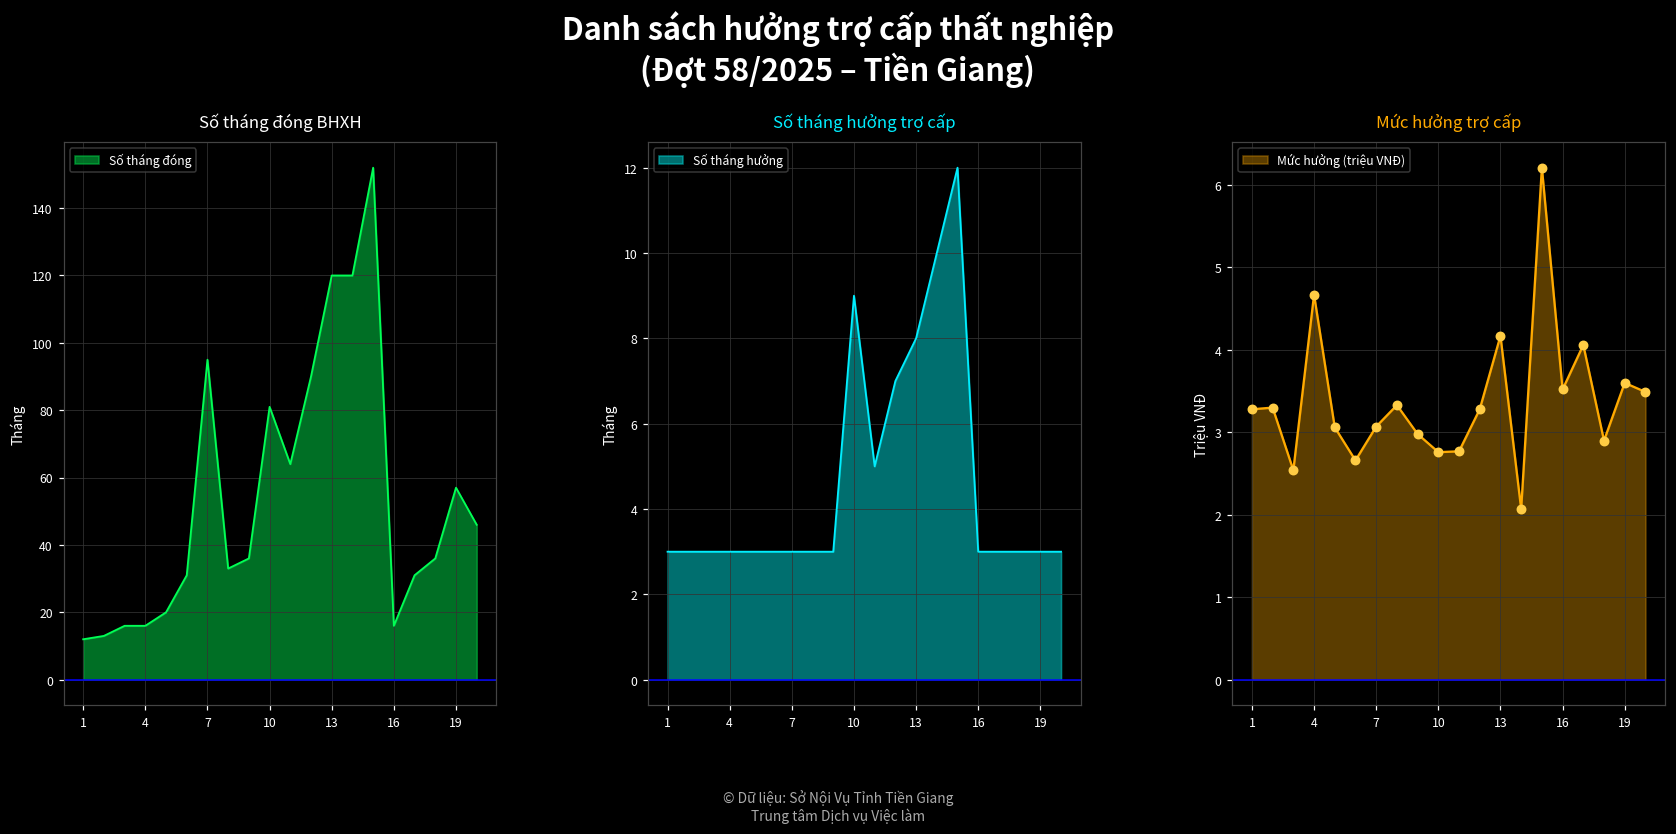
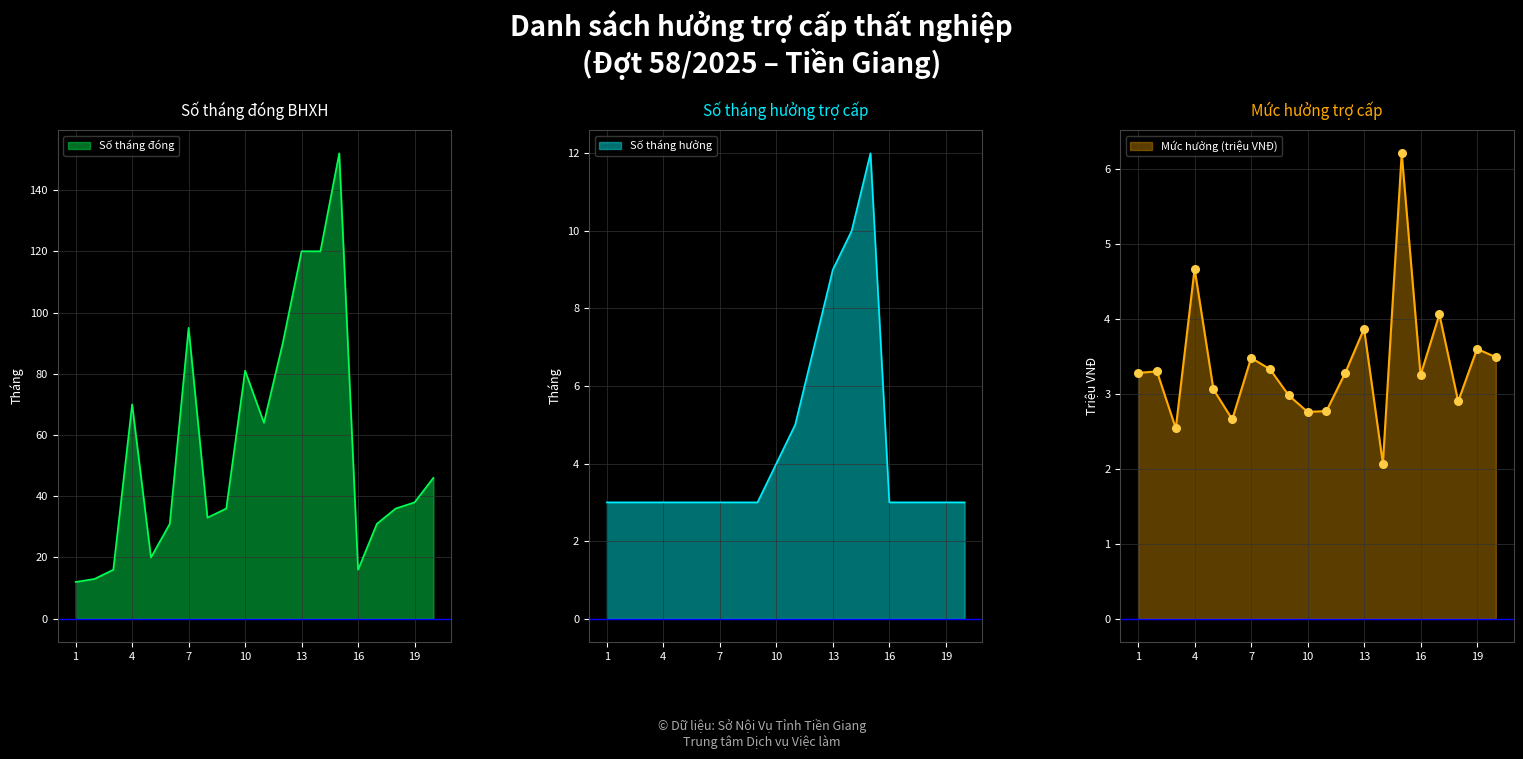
Số tháng đóng BHXH, 4: 16 -> 70
Số tháng đóng BHXH, 19: 57 -> 38
Số tháng hưởng trợ cấp, 10: 9 -> 4
Số tháng hưởng trợ cấp, 13: 8 -> 9
Mức hưởng trợ cấp, 7: 3.1 -> 3.5
Mức hưởng trợ cấp, 13: 4.2 -> 3.9
Mức hưởng trợ cấp, 16: 3.5 -> 3.3
